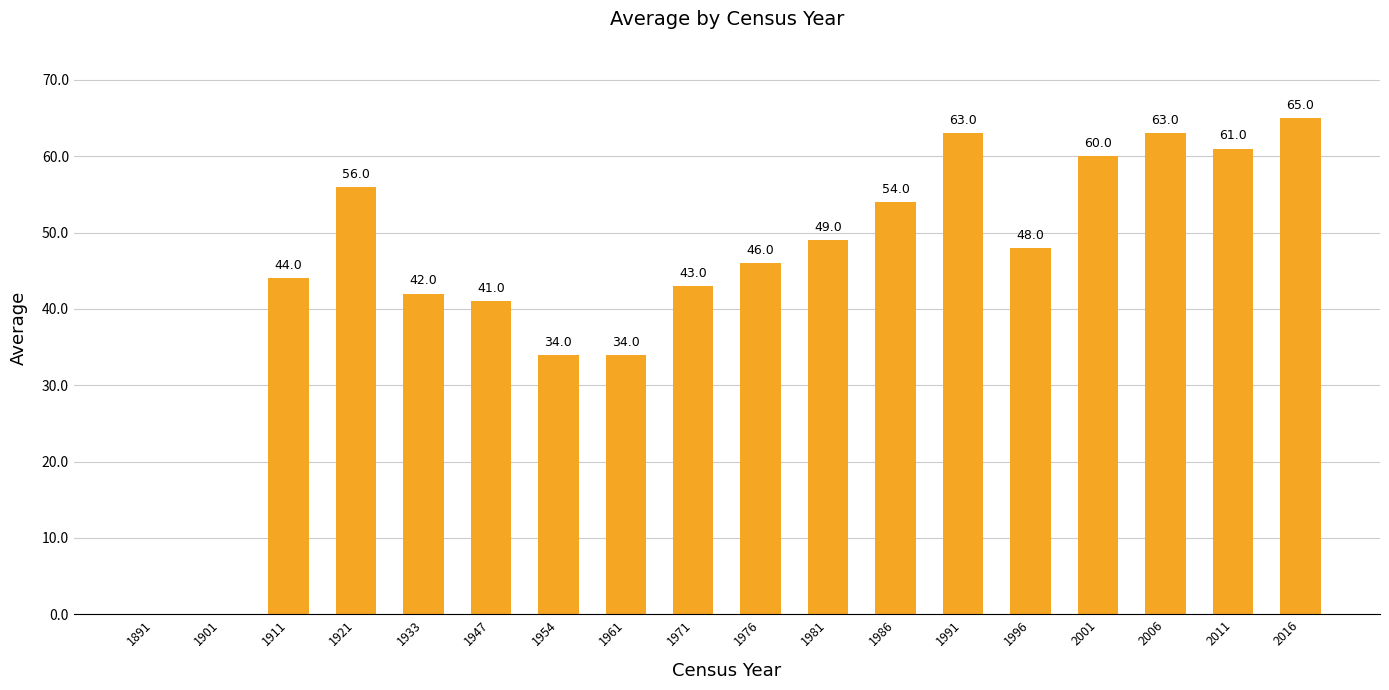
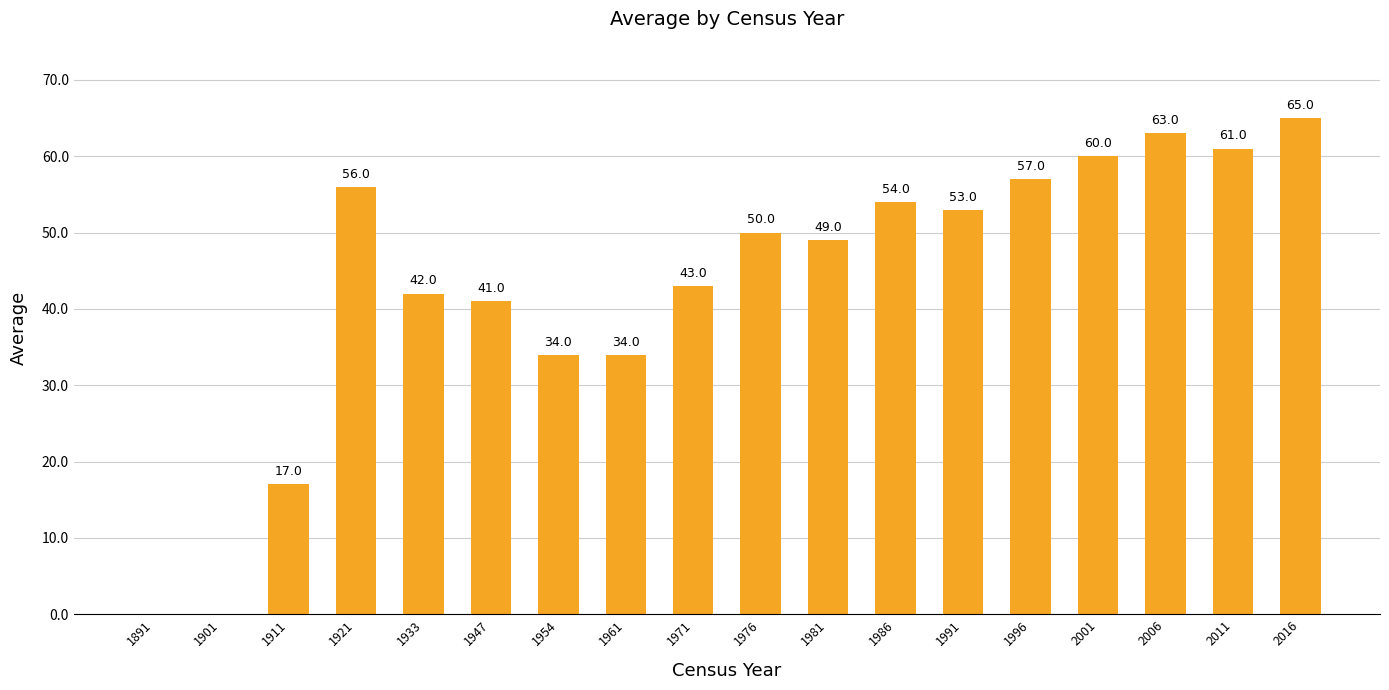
1911: 44.0 -> 17.0
1976: 46.0 -> 50.0
1991: 63.0 -> 53.0
1996: 48.0 -> 57.0
